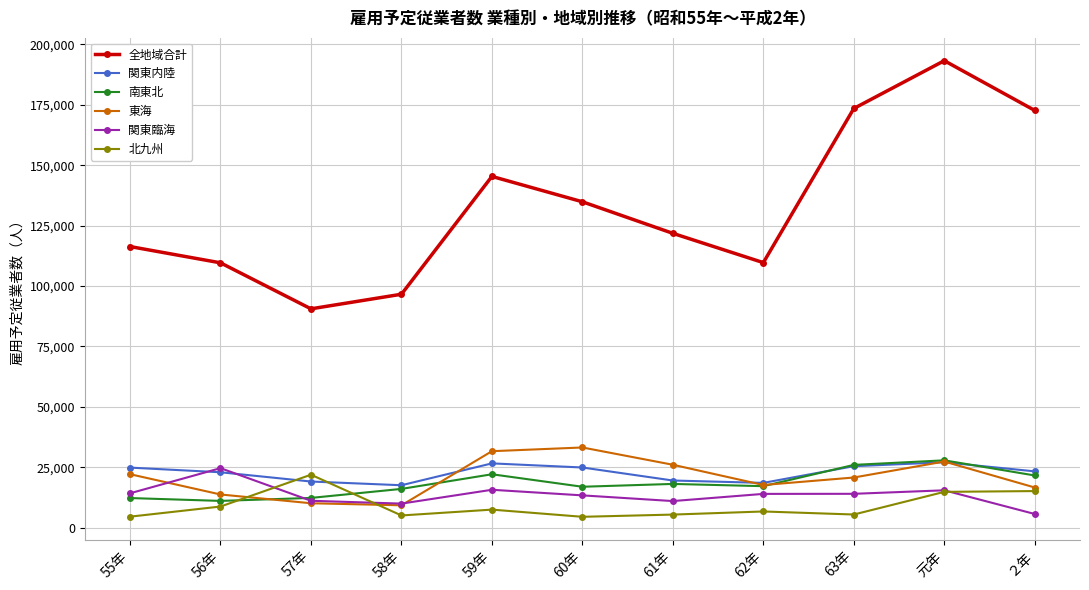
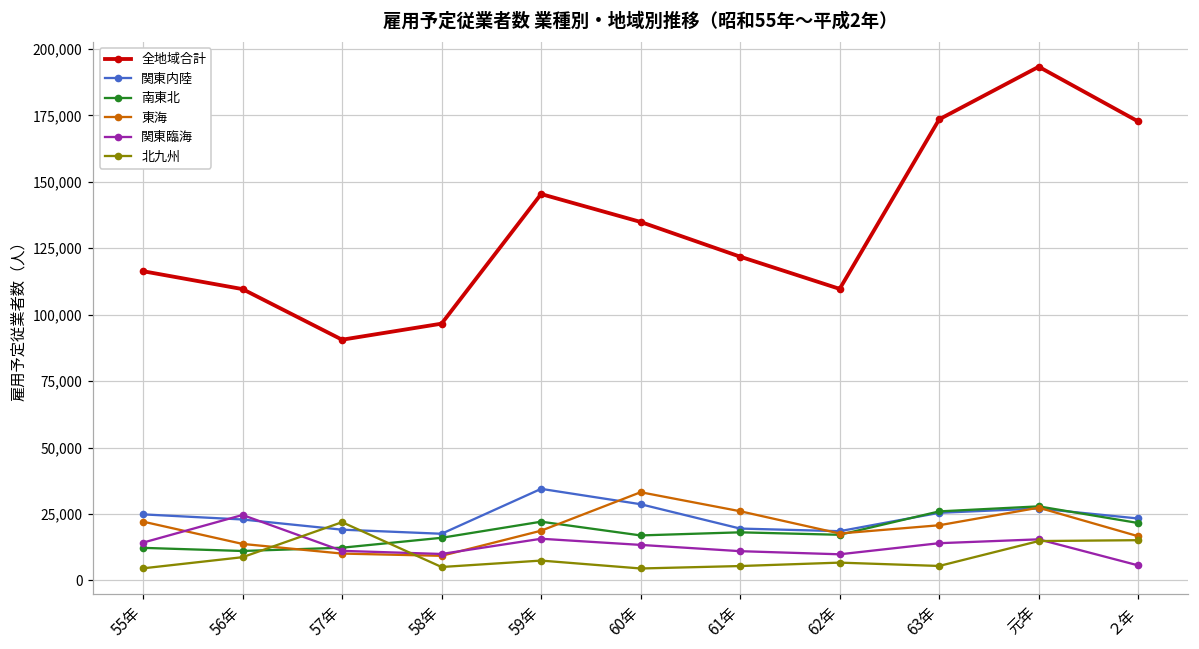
関東内陸, 59年: 27,000 -> 34,000
東海, 59年: 32,000 -> 19,000
関東内陸, 60年: 25,000 -> 29,000
関東臨海, 62年: 14,000 -> 10,000
